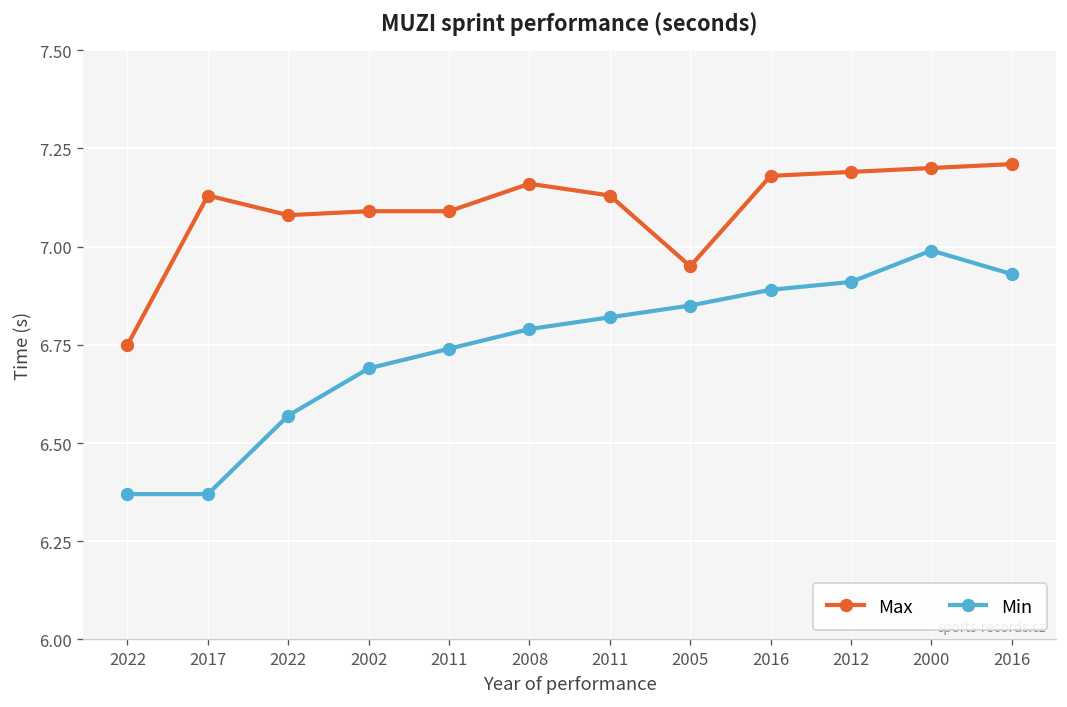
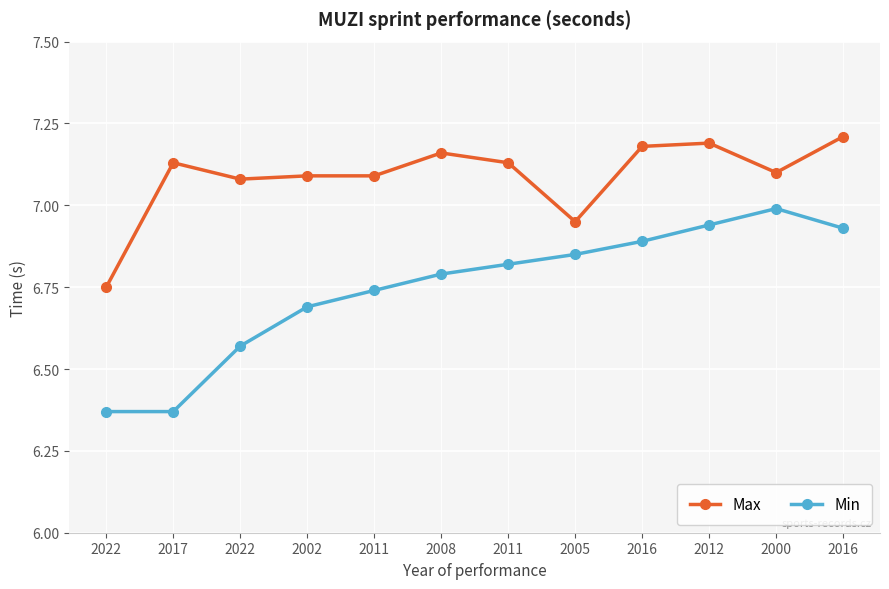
Min, 2012: 6.91 -> 6.94
Max, 2000: 7.2 -> 7.1
